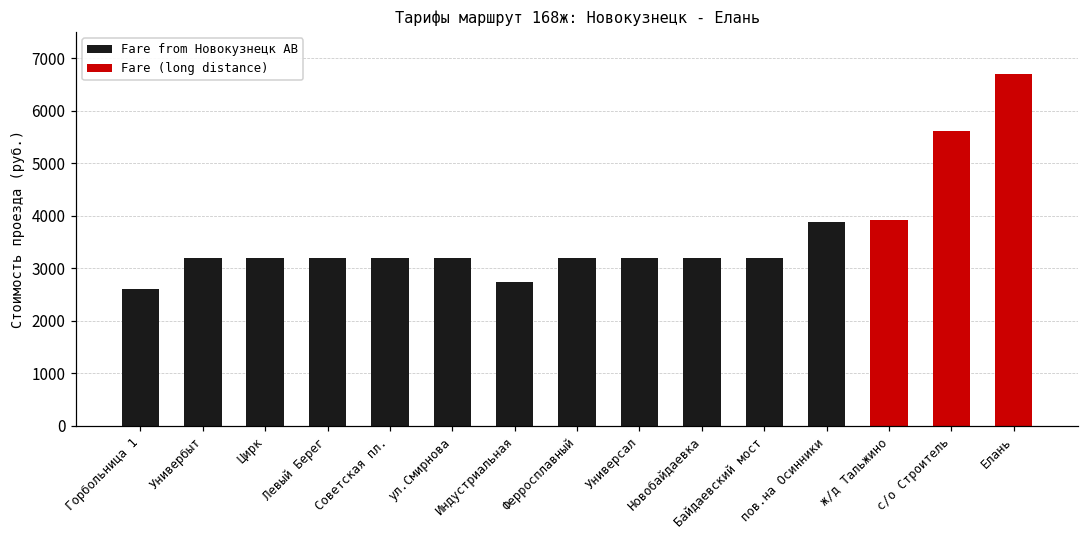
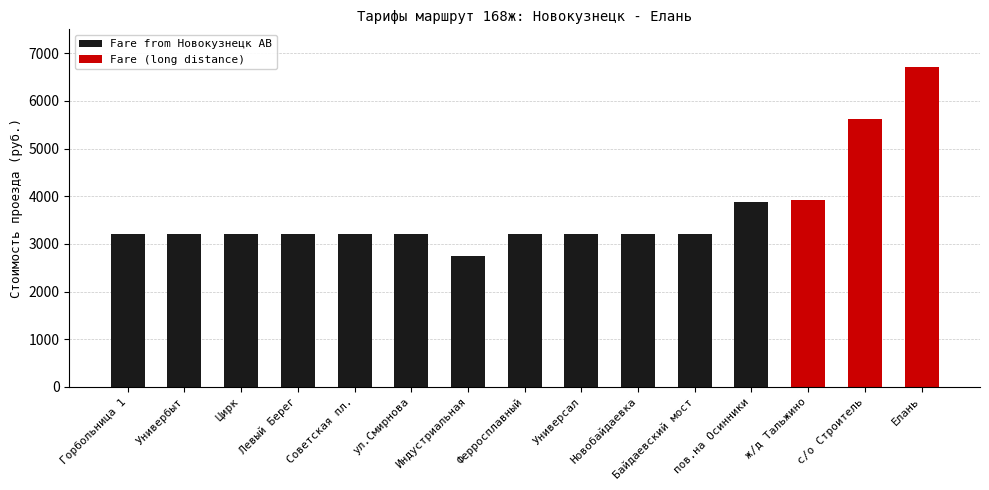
Fare from Новокузнецк АВ, Горбольница 1: 2600 -> 3200
